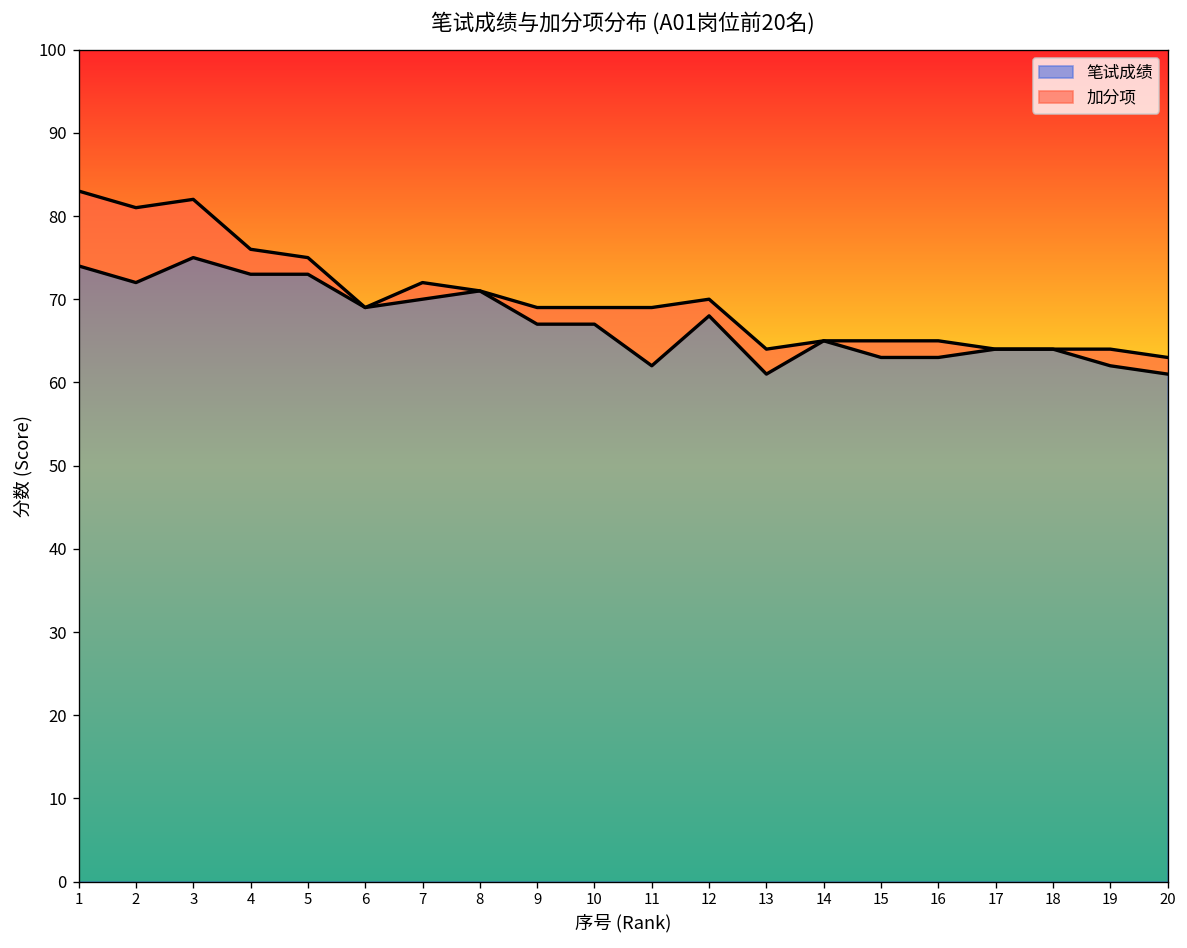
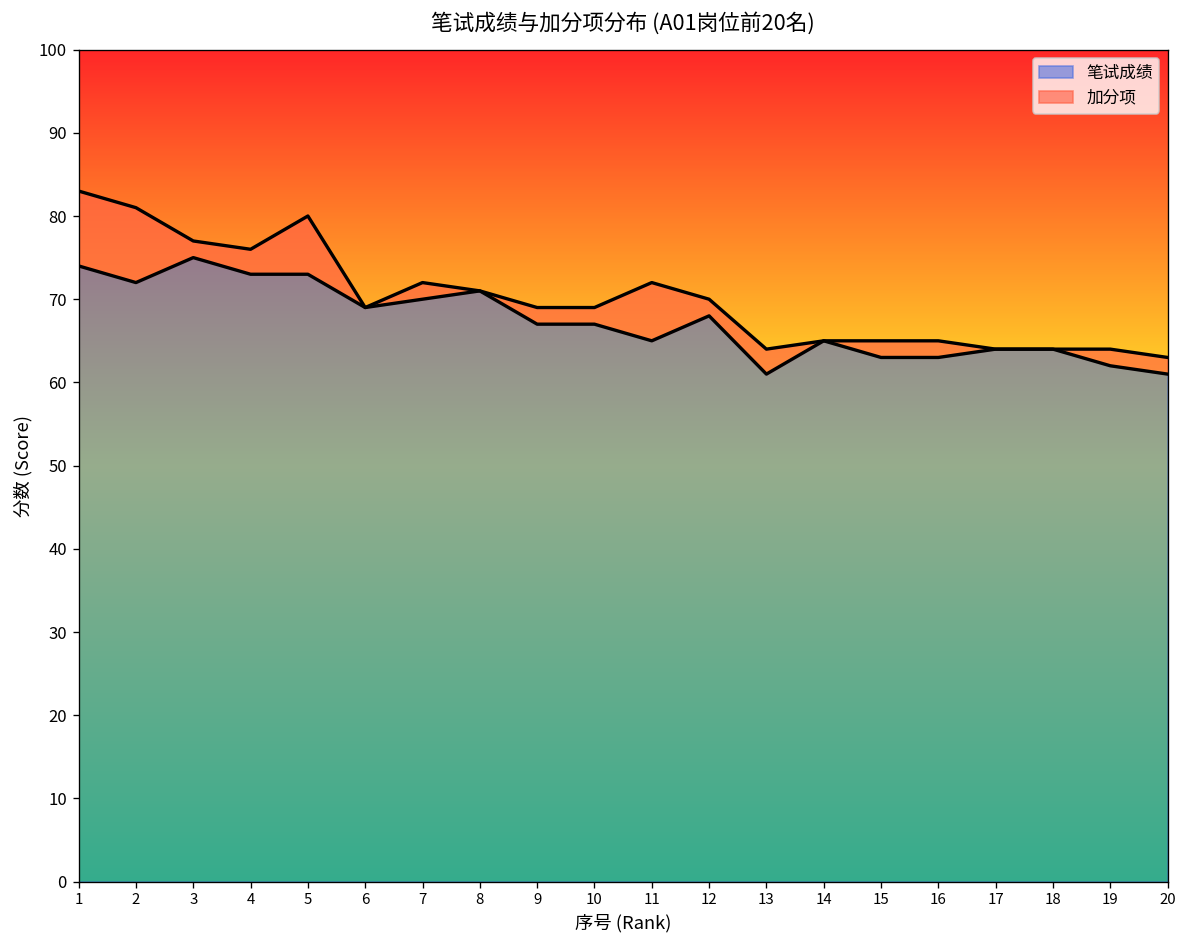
加分项, 3: 7 -> 2
加分项, 5: 2 -> 7
笔试成绩, 11: 62 -> 65
